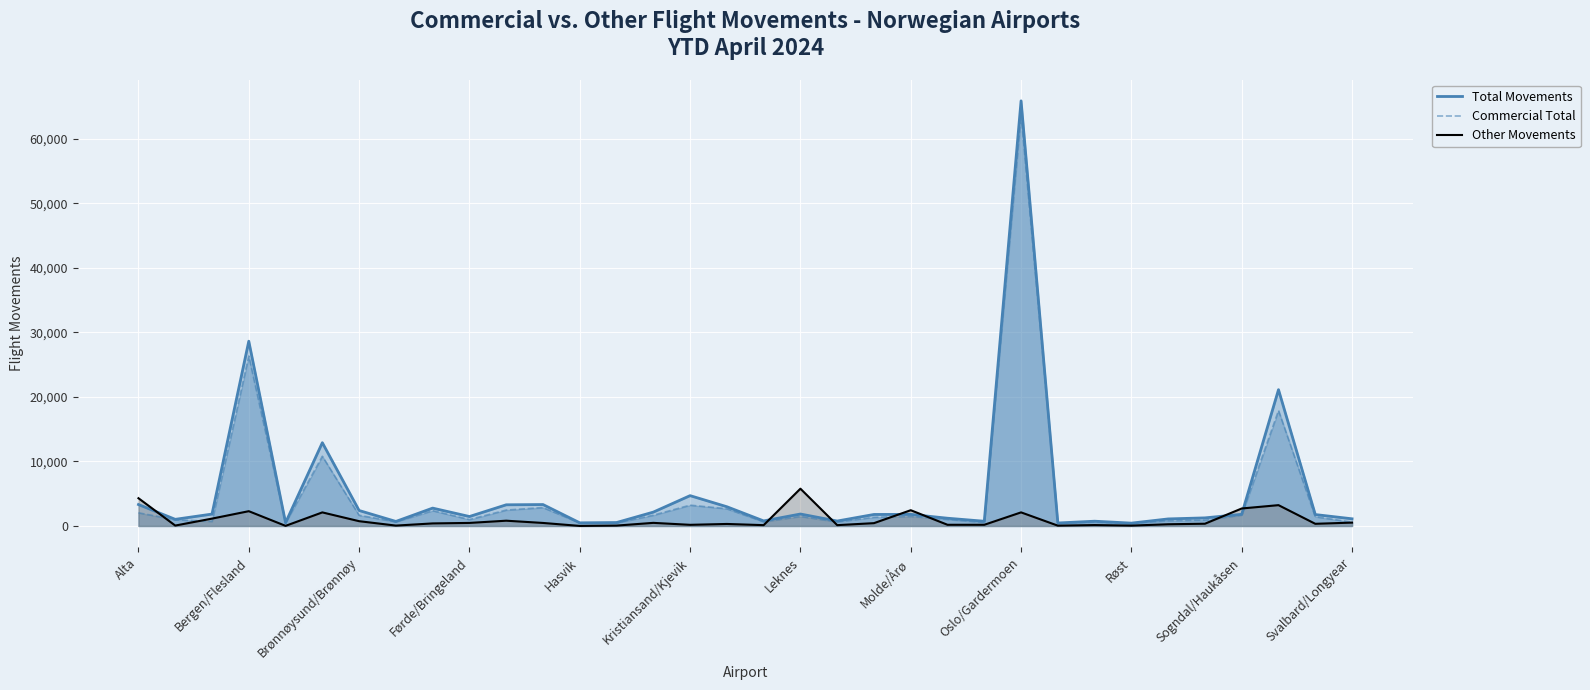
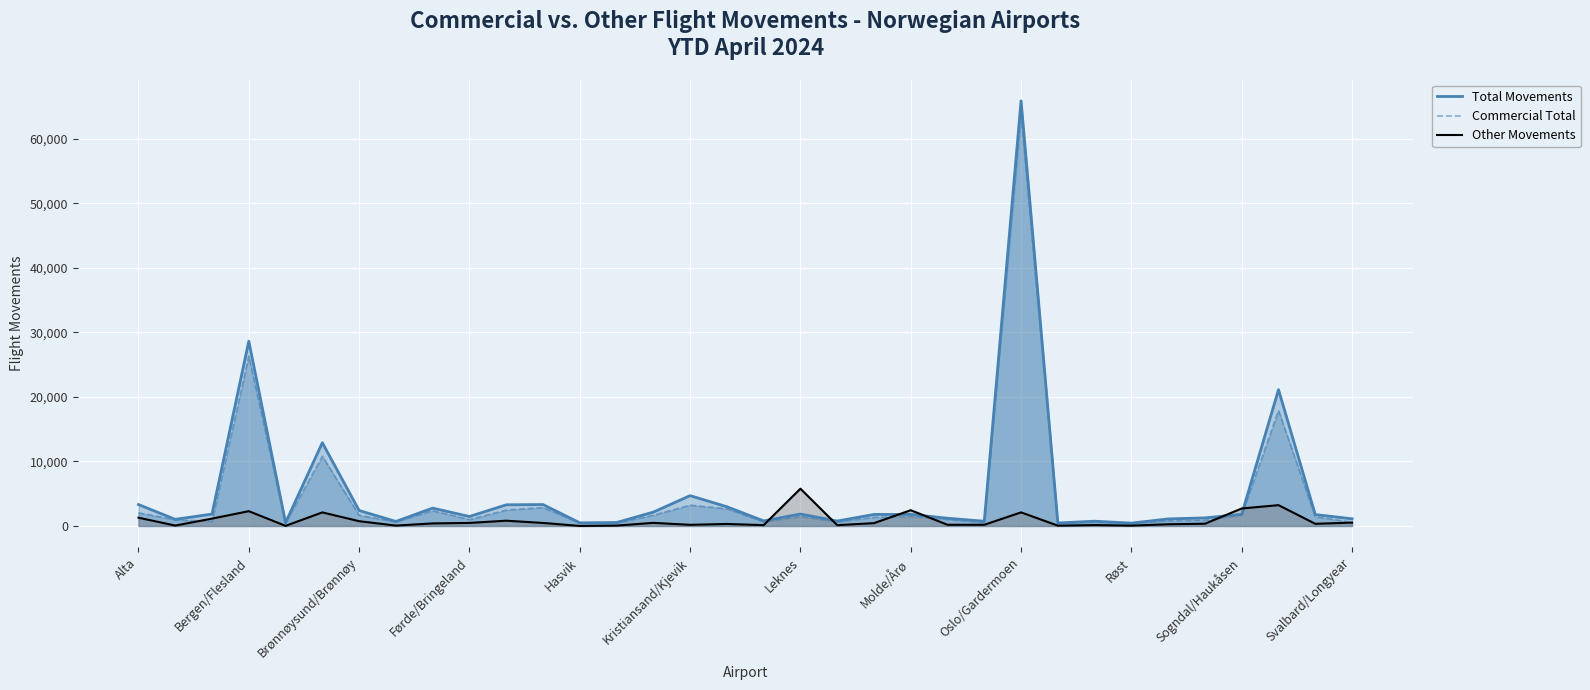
Other Movements, Alta: 4,000 -> 1,000
